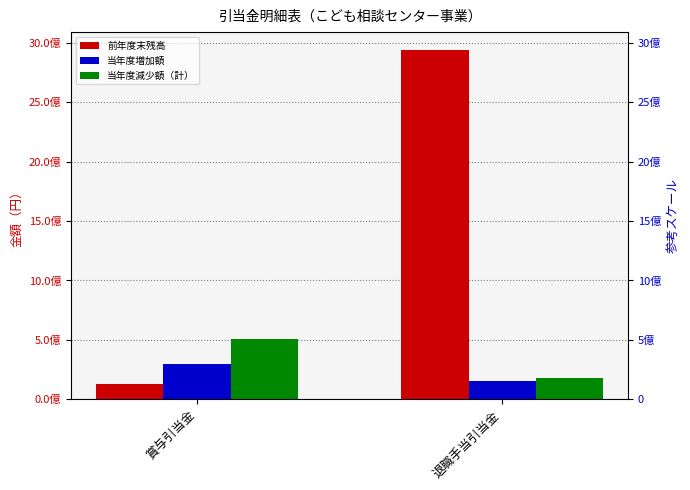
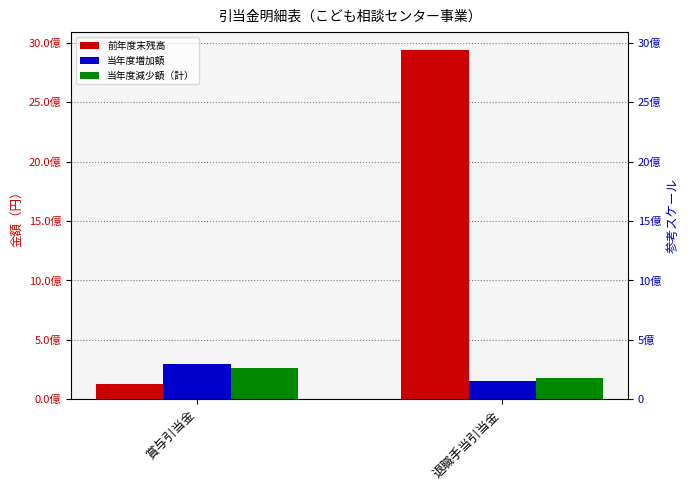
当年度減少額（計）, 賞与引当金: 5.0億 -> 2.6億
